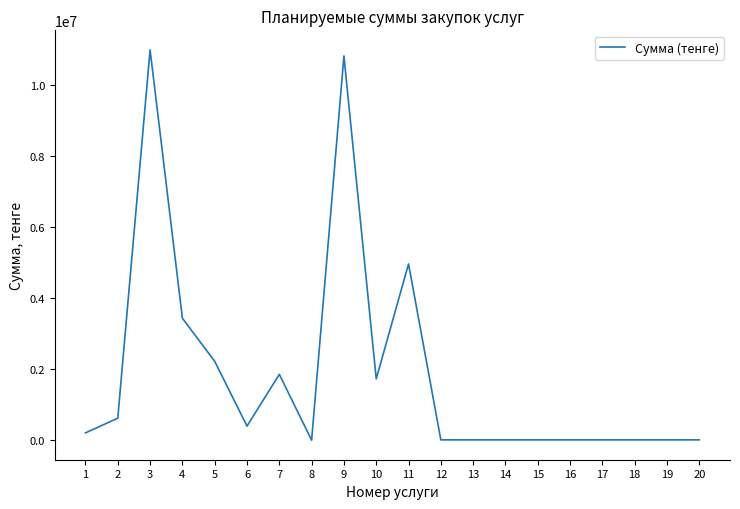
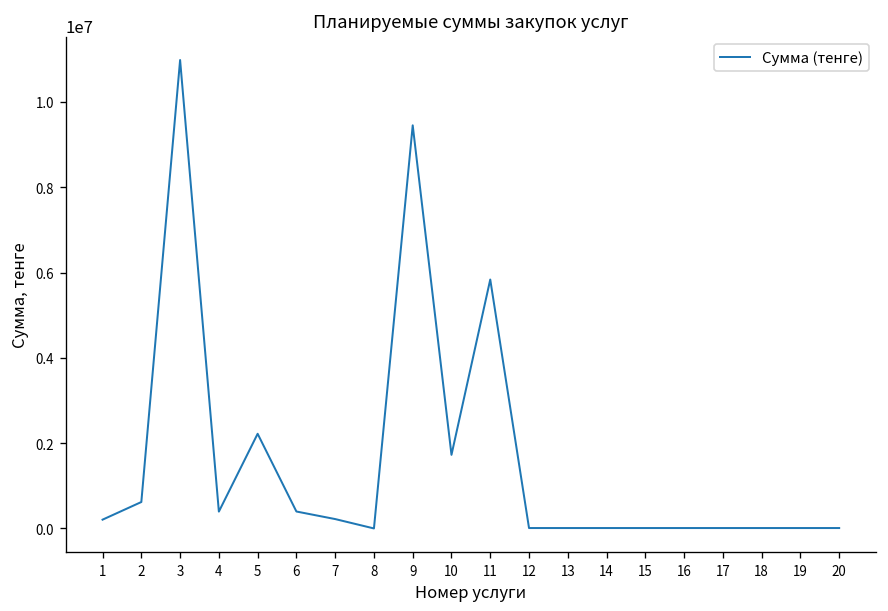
4: 3400000 -> 400000
7: 1900000 -> 200000
9: 10800000 -> 9500000
11: 5000000 -> 5800000
